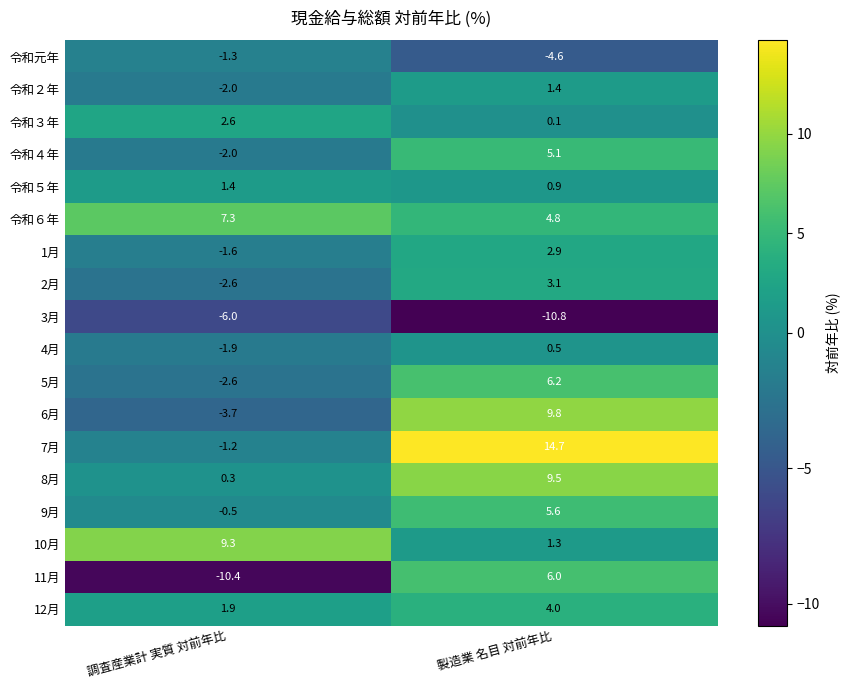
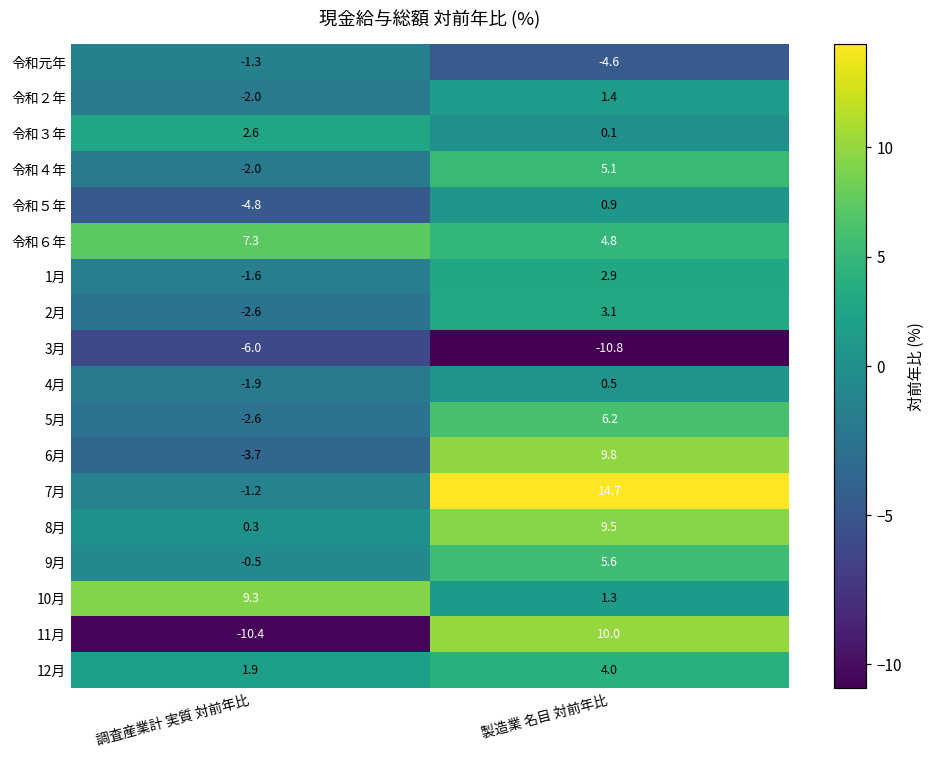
令和５年, 調査産業計 実質 対前年比: 1.4 -> -4.8
11月, 製造業 名目 対前年比: 6.0 -> 10.0
